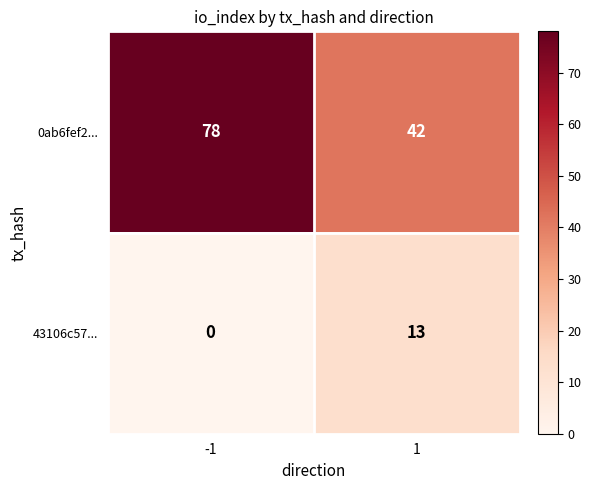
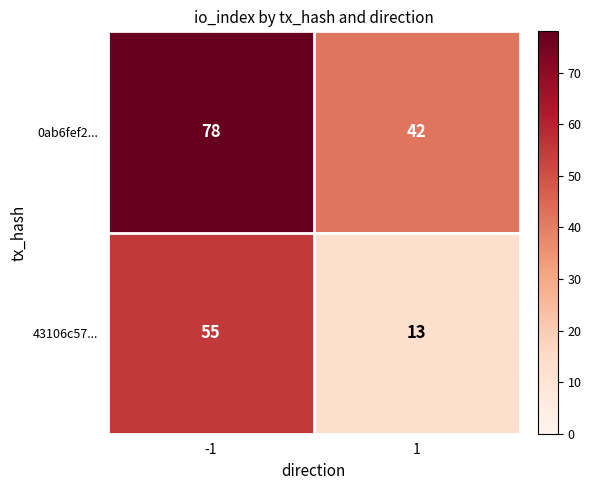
43106c57..., -1: 0 -> 55
